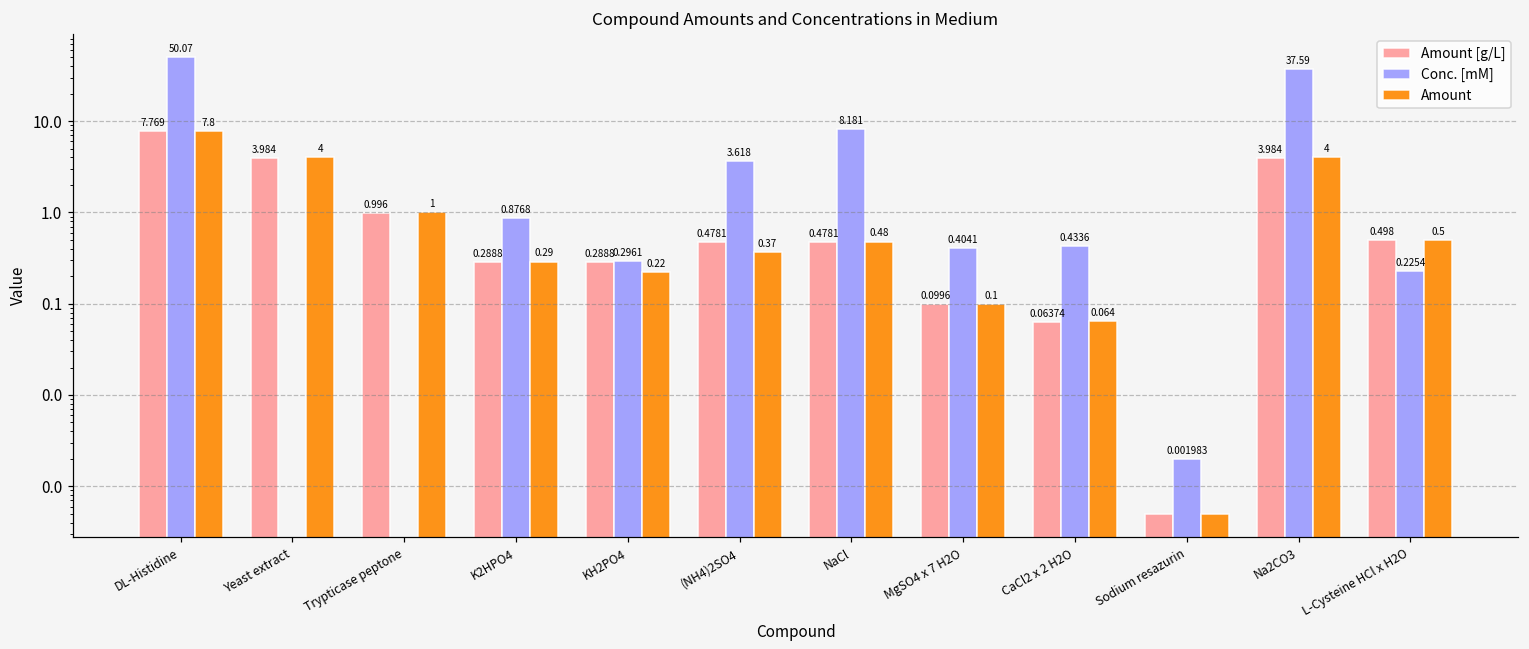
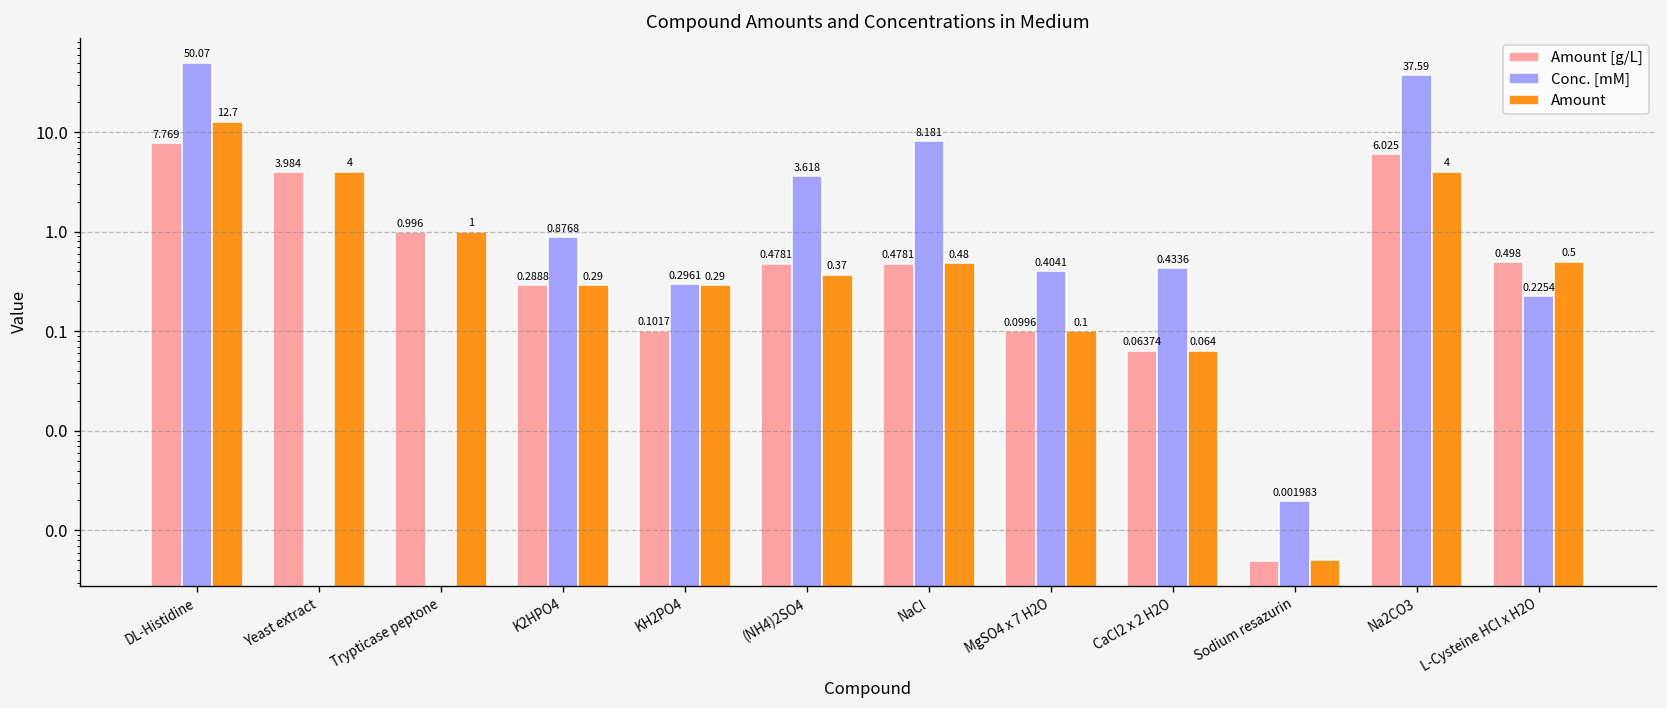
Amount, DL-Histidine: 7.8 -> 12.7
Amount [g/L], KH2PO4: 0.2888 -> 0.1017
Amount, KH2PO4: 0.22 -> 0.29
Amount [g/L], Na2CO3: 3.984 -> 6.025
